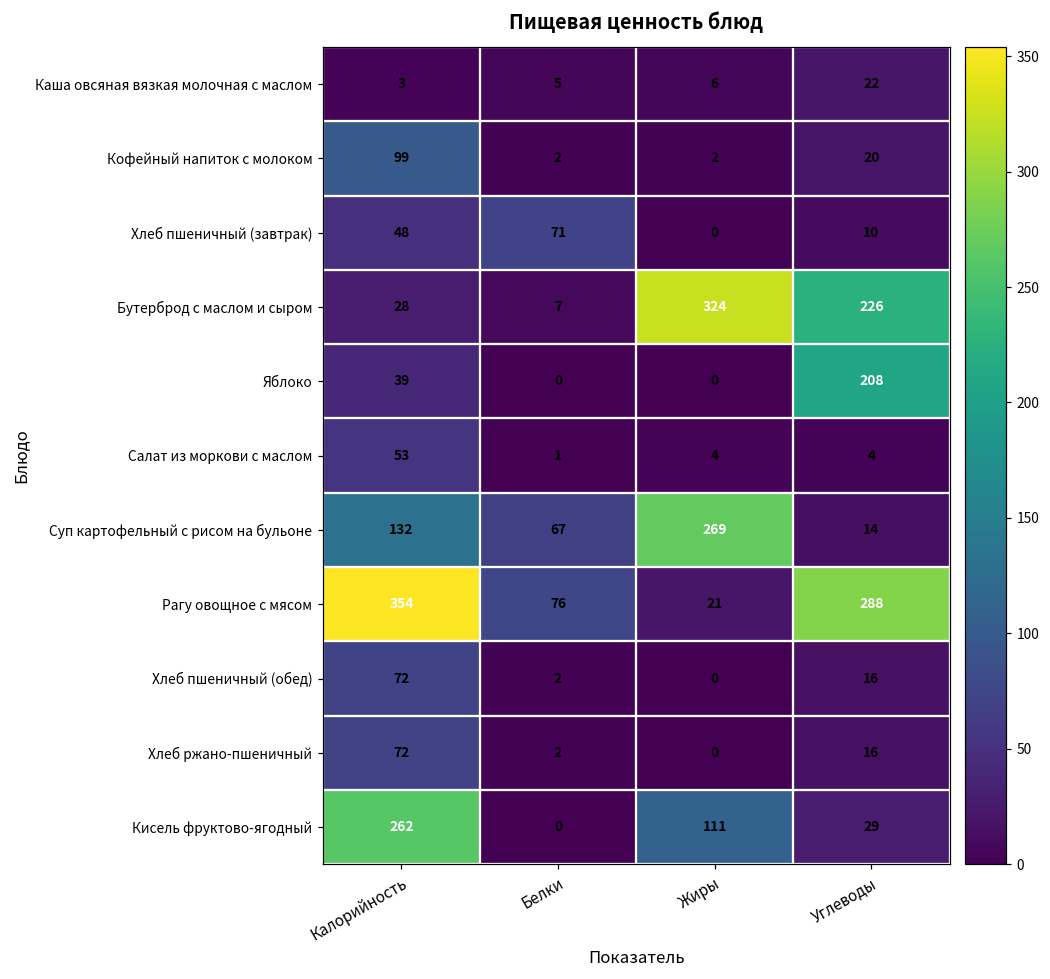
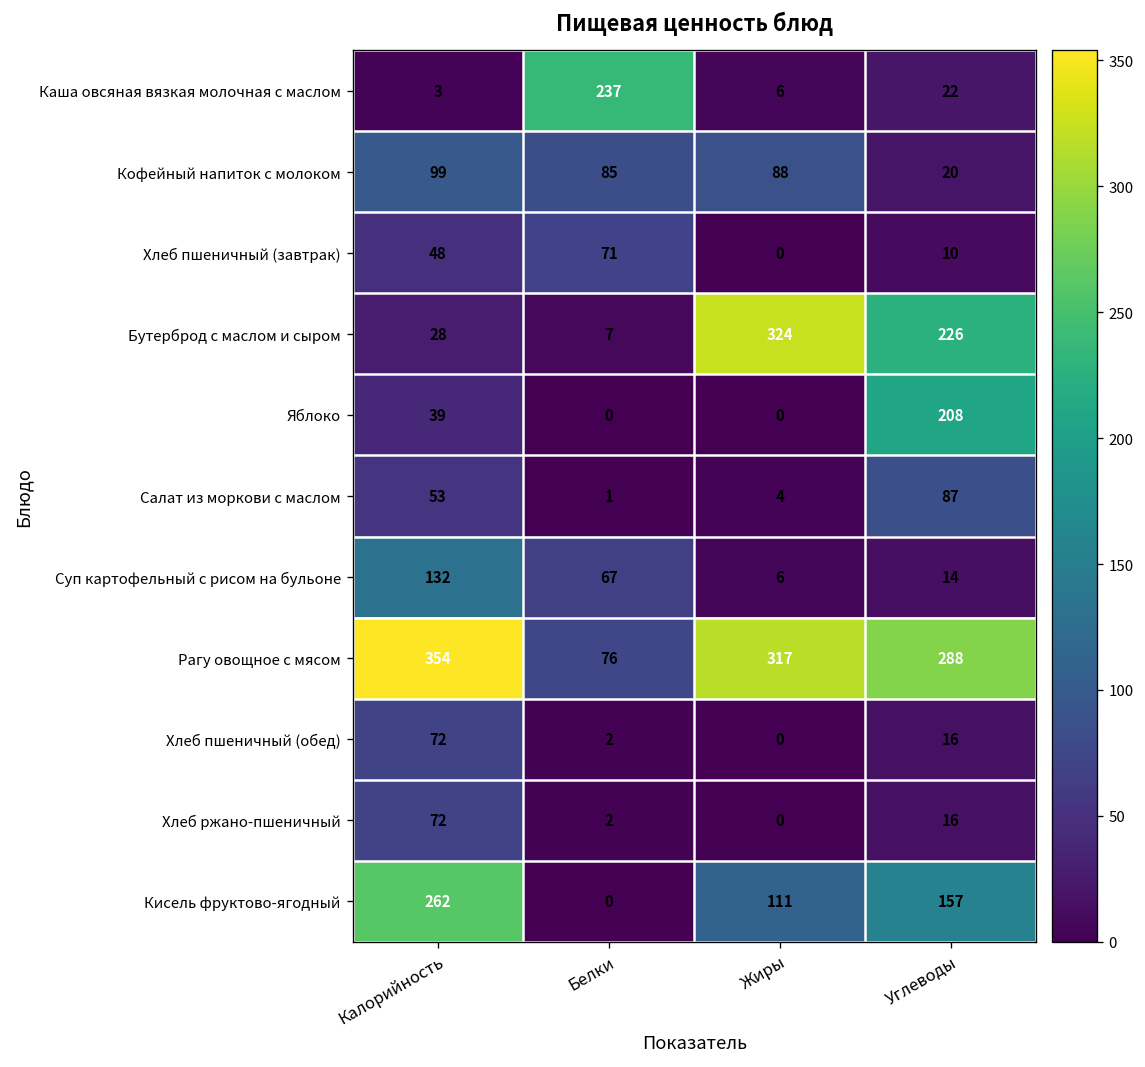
Каша овсяная вязкая молочная с маслом, Белки: 5 -> 237
Кофейный напиток с молоком, Белки: 2 -> 85
Кофейный напиток с молоком, Жиры: 2 -> 88
Салат из моркови с маслом, Углеводы: 4 -> 87
Суп картофельный с рисом на бульоне, Жиры: 269 -> 6
Рагу овощное с мясом, Жиры: 21 -> 317
Кисель фруктово-ягодный, Углеводы: 29 -> 157
